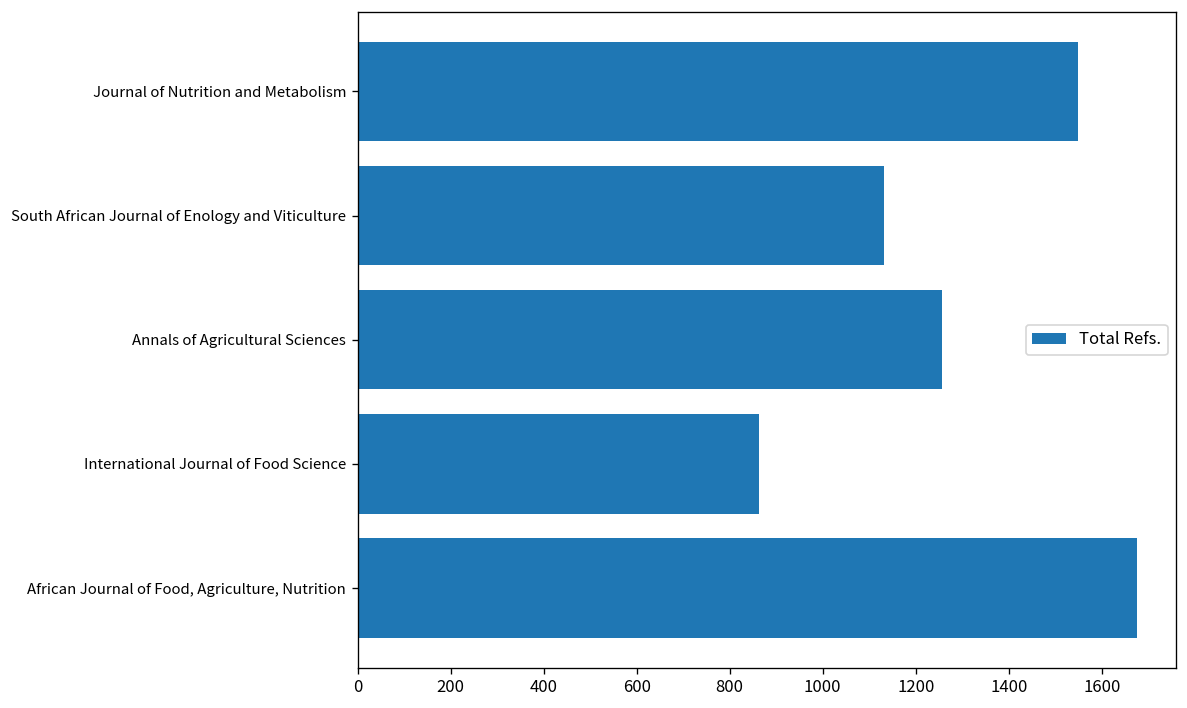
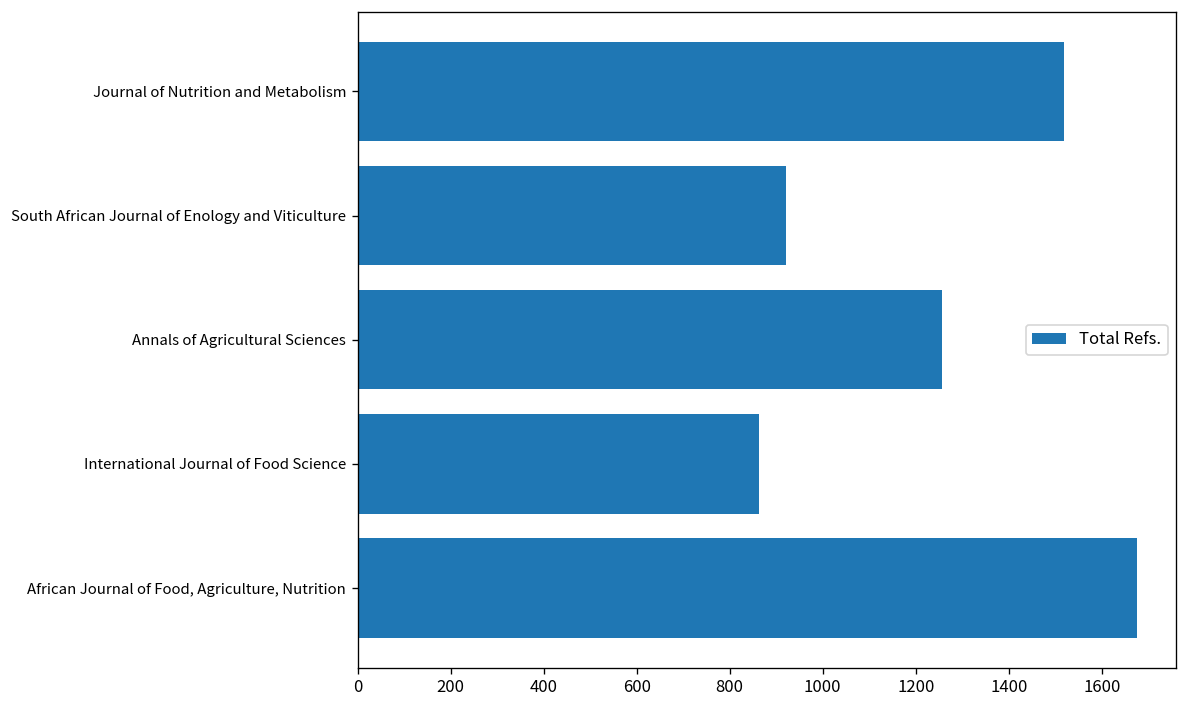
Journal of Nutrition and Metabolism: 1550 -> 1520
South African Journal of Enology and Viticulture: 1130 -> 920
